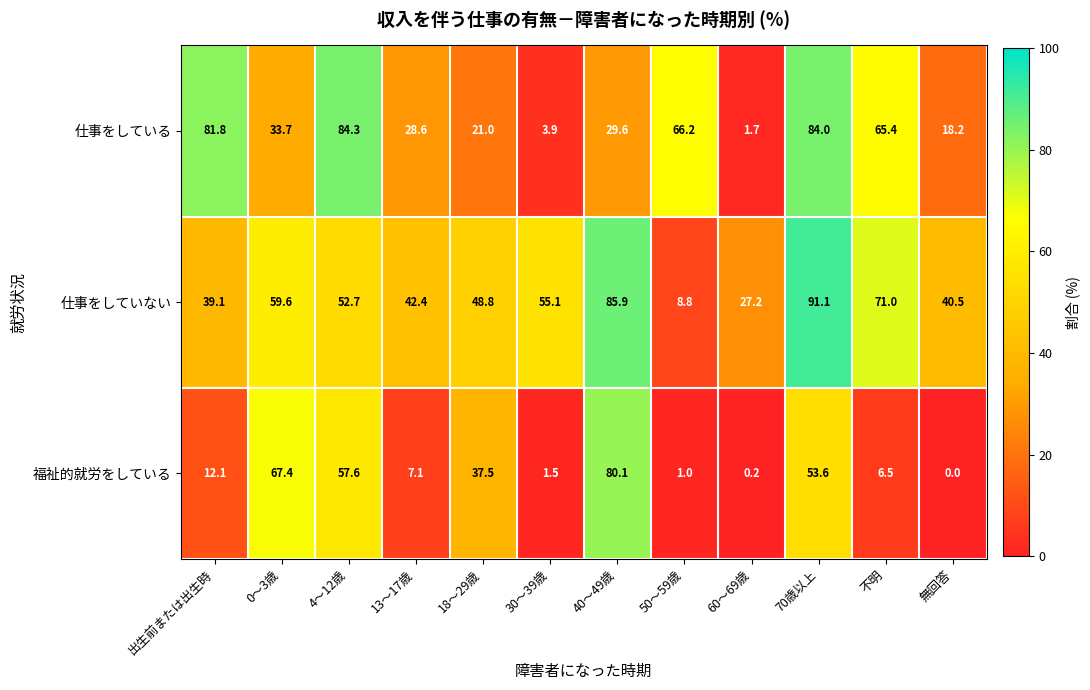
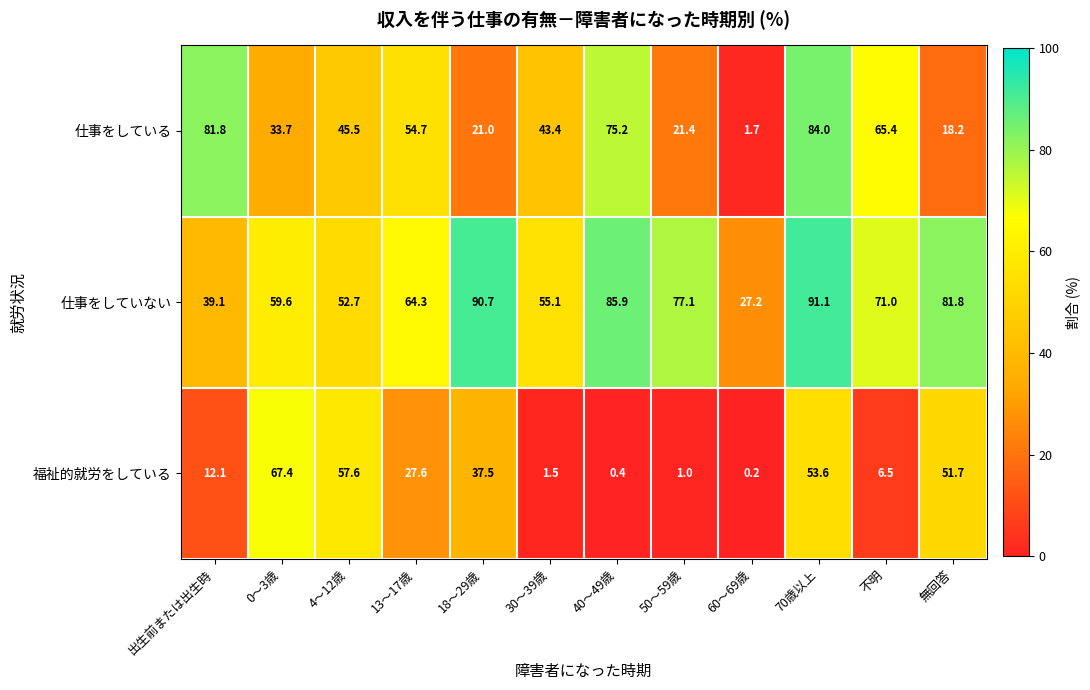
仕事をしている, 4～12歳: 84.3 -> 45.5
仕事をしている, 13～17歳: 28.6 -> 54.7
仕事をしている, 30～39歳: 3.9 -> 43.4
仕事をしている, 40～49歳: 29.6 -> 75.2
仕事をしている, 50～59歳: 66.2 -> 21.4
仕事をしていない, 13～17歳: 42.4 -> 64.3
仕事をしていない, 18～29歳: 48.8 -> 90.7
仕事をしていない, 50～59歳: 8.8 -> 77.1
仕事をしていない, 無回答: 40.5 -> 81.8
福祉的就労をしている, 13～17歳: 7.1 -> 27.6
福祉的就労をしている, 40～49歳: 80.1 -> 0.4
福祉的就労をしている, 無回答: 0.0 -> 51.7
